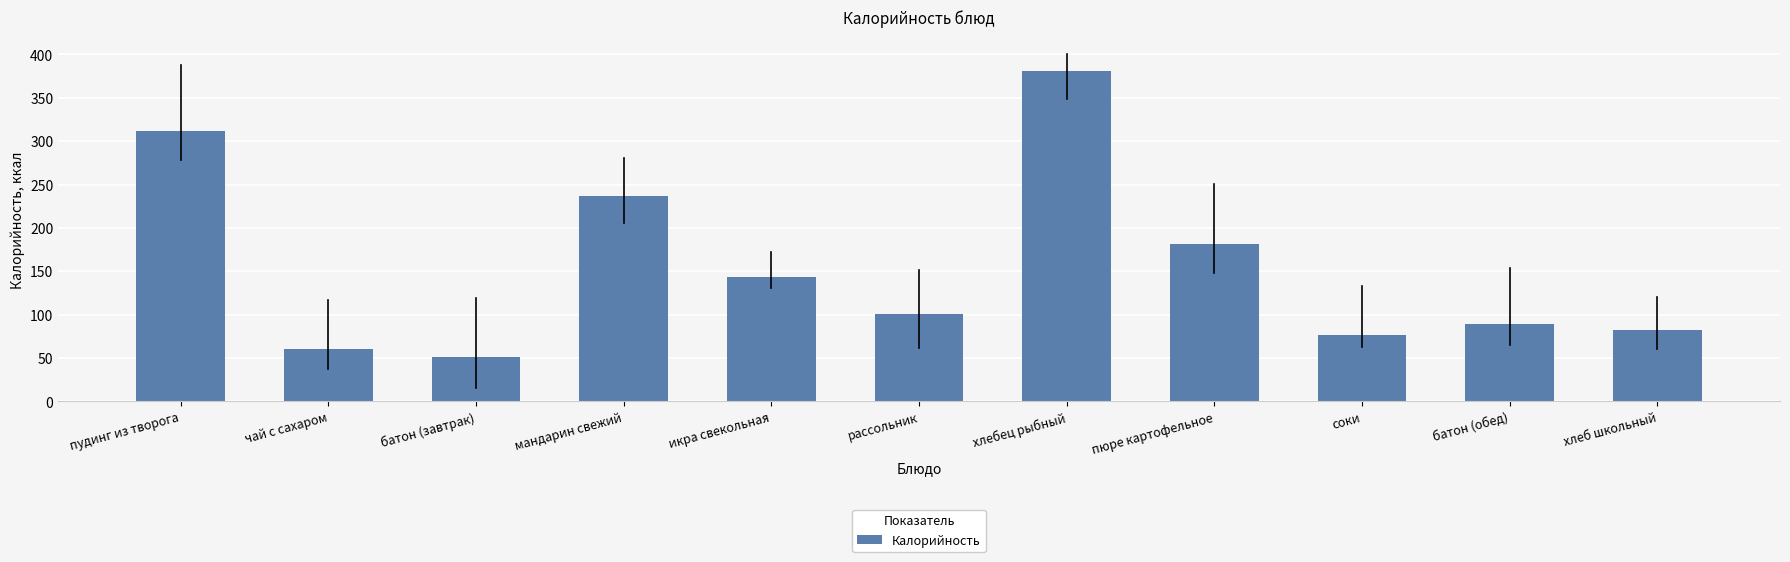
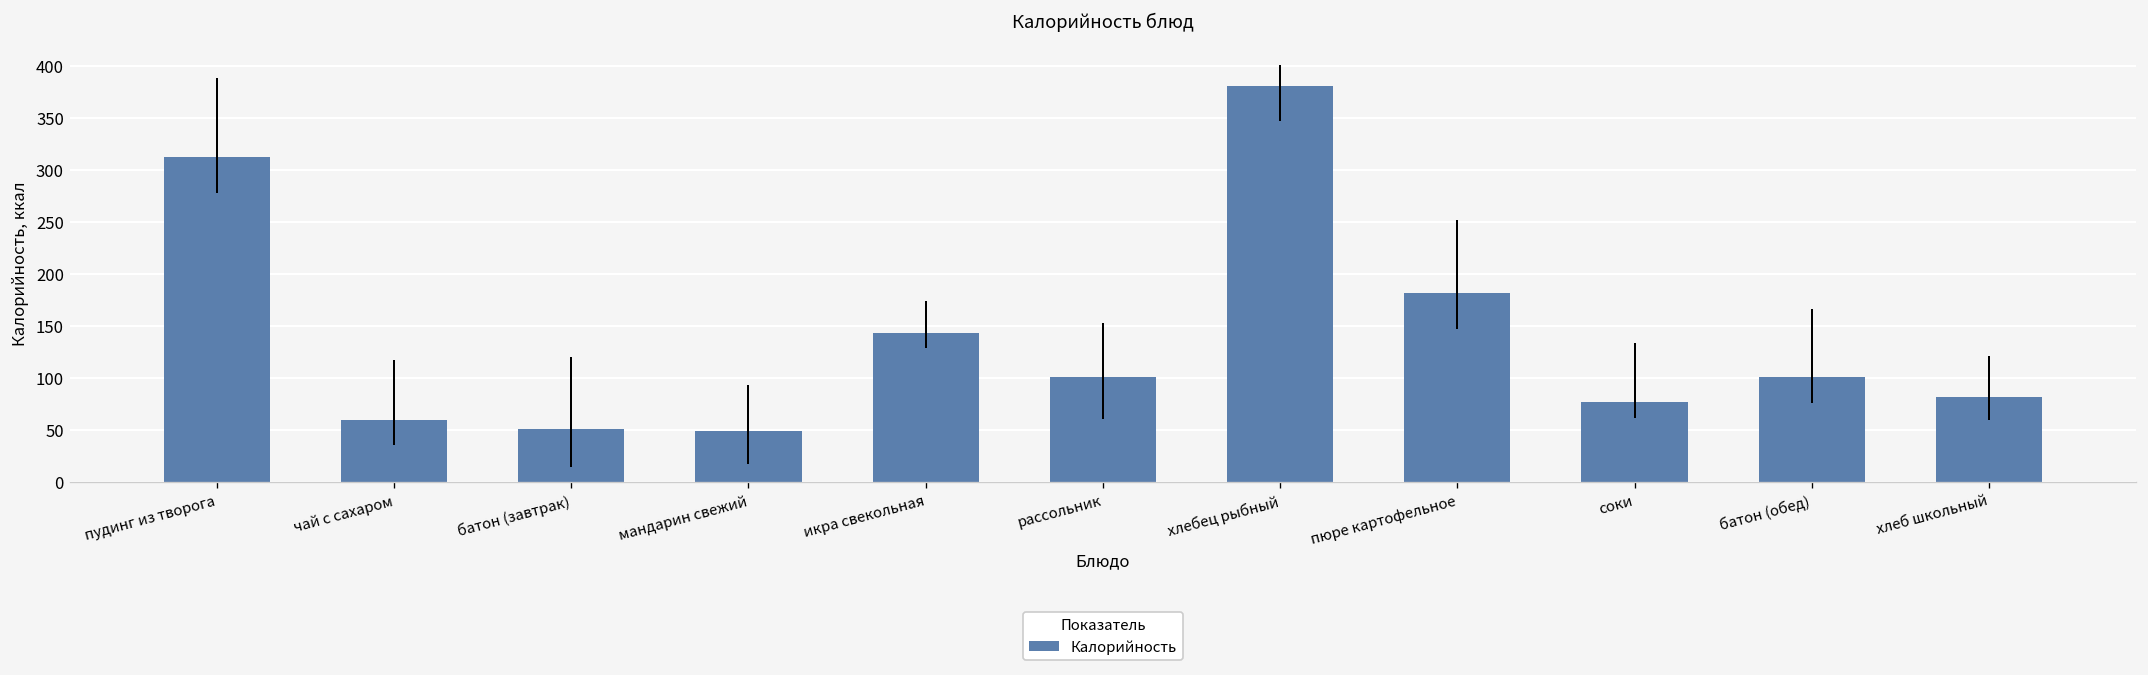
Калорийность, мандарин свежий: 240 -> 50
Калорийность, батон (обед): 90 -> 100
